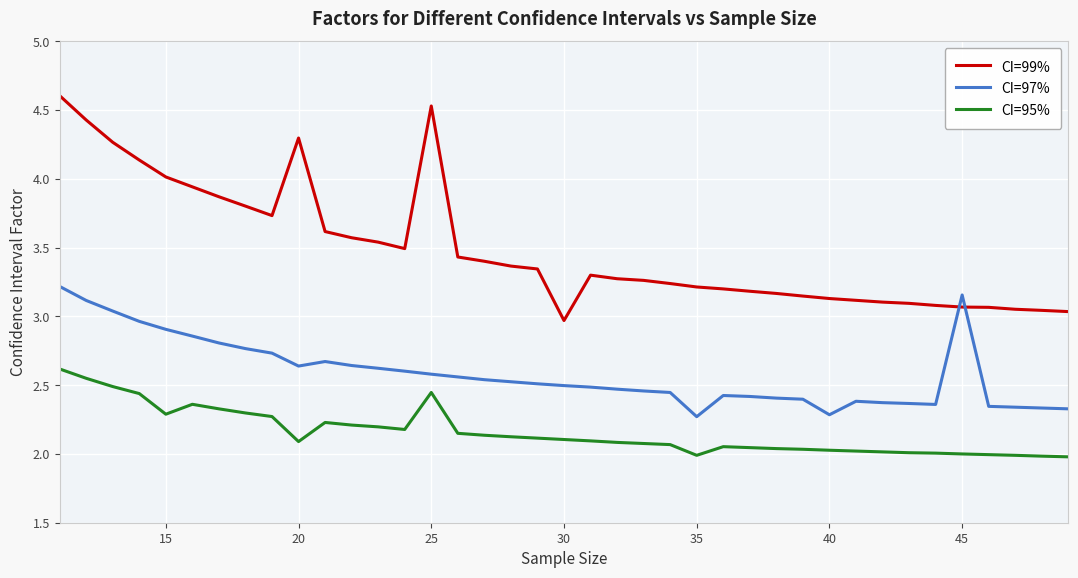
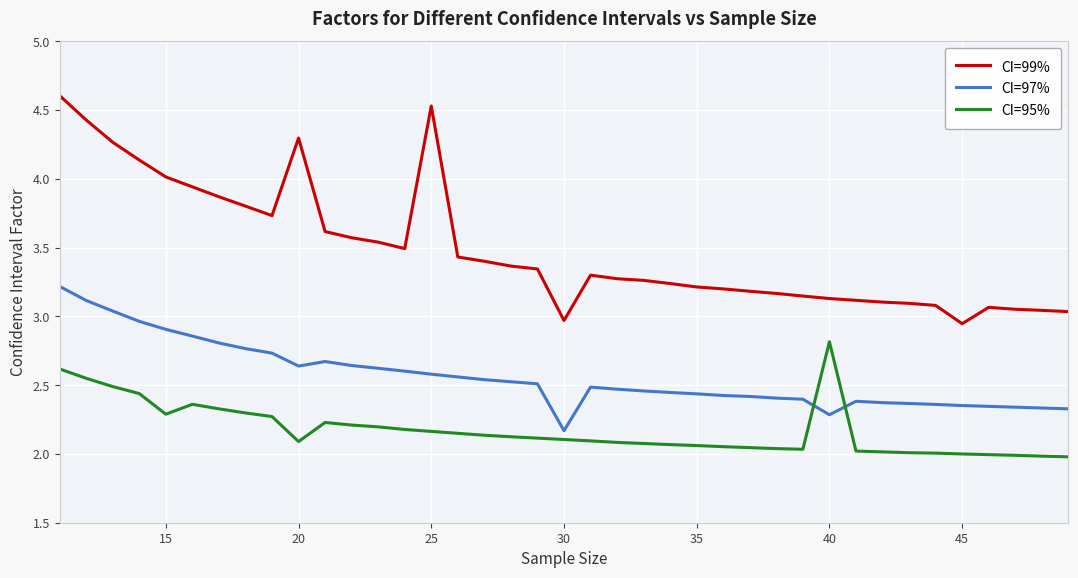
CI=95%, 25: 2.45 -> 2.16
CI=97%, 30: 2.50 -> 2.17
CI=97%, 35: 2.27 -> 2.44
CI=95%, 35: 1.99 -> 2.06
CI=95%, 40: 2.03 -> 2.82
CI=99%, 45: 3.07 -> 2.95
CI=97%, 45: 3.16 -> 2.35
